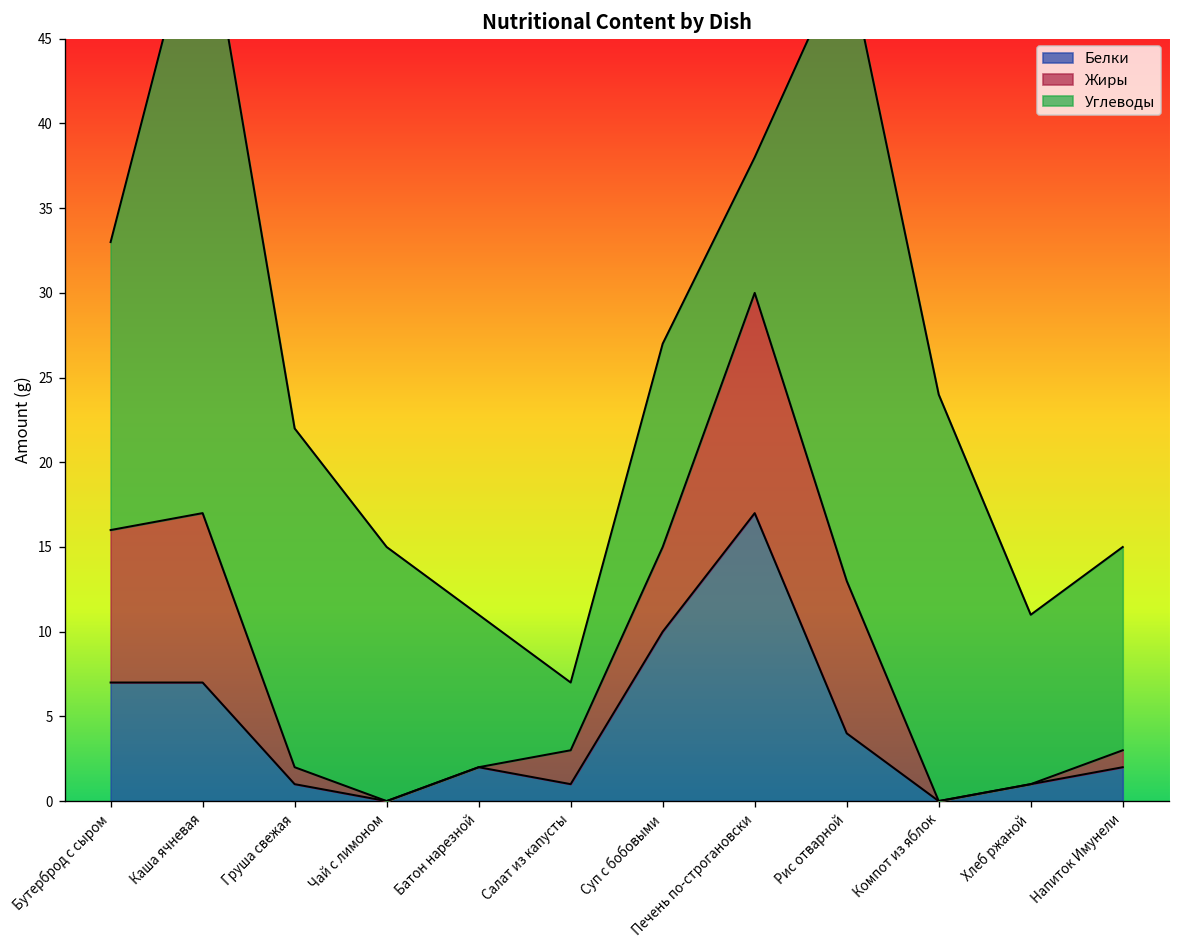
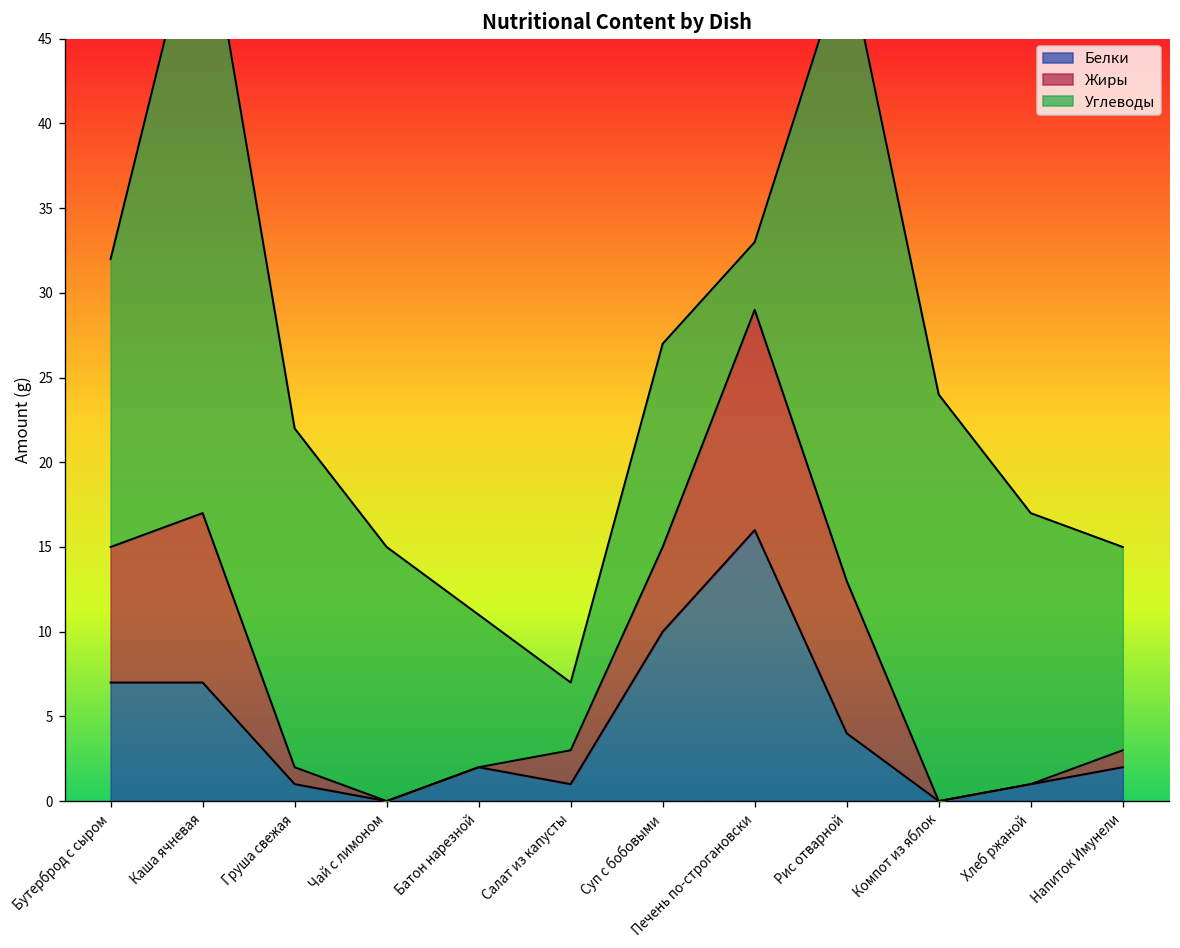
Жиры, Бутерброд с сыром: 9 -> 8
Белки, Печень по-строгановски: 17 -> 16
Углеводы, Печень по-строгановски: 8 -> 4
Углеводы, Хлеб ржаной: 10 -> 16
